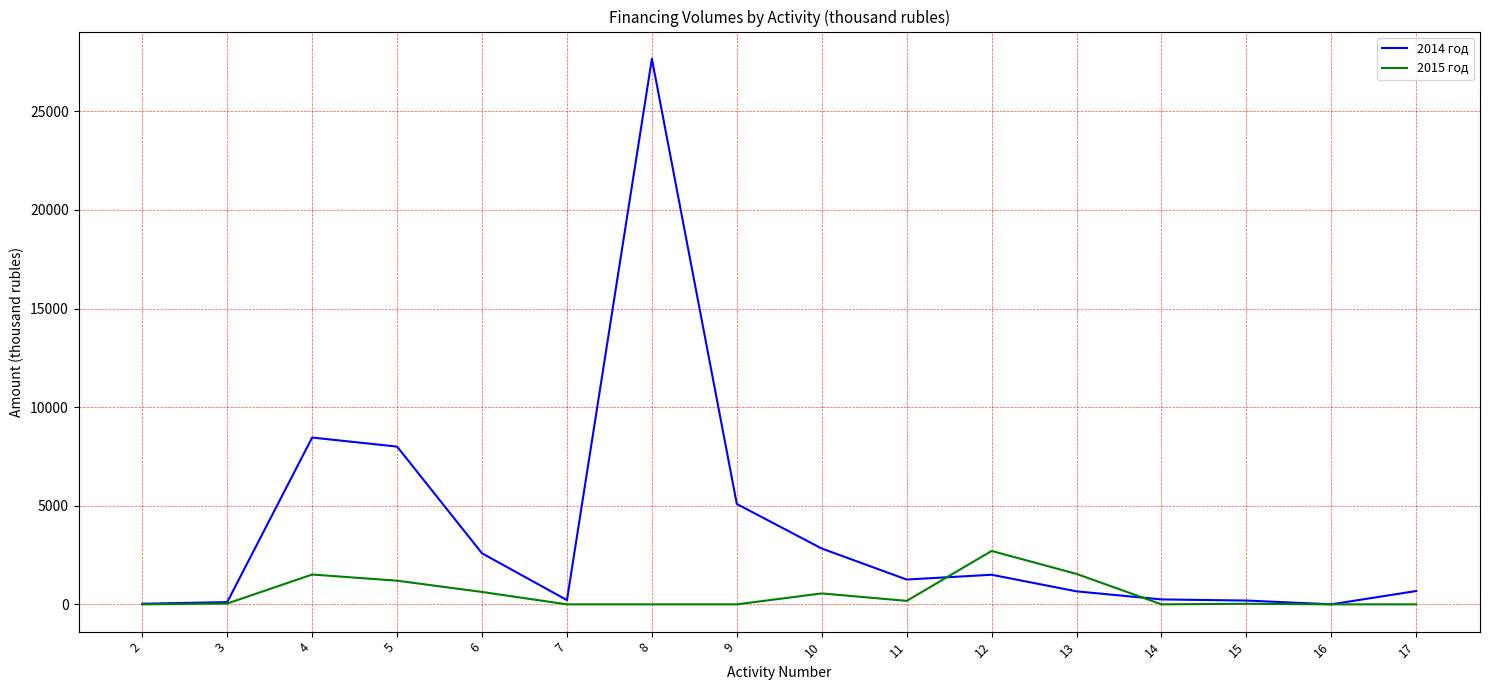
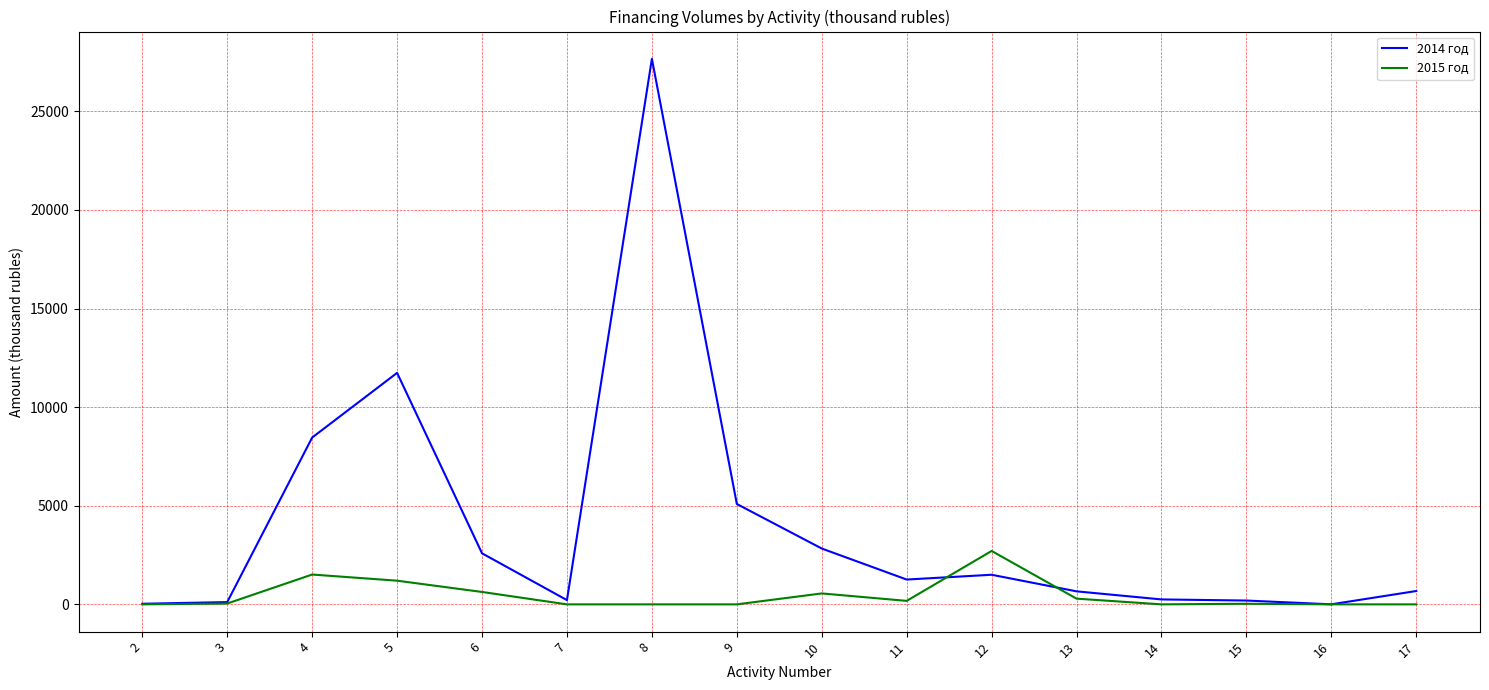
2014 год, 5: 8000 -> 11700
2015 год, 13: 1500 -> 300
